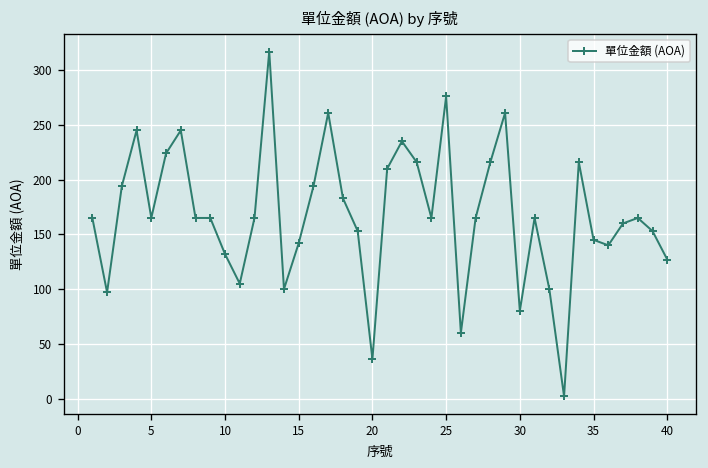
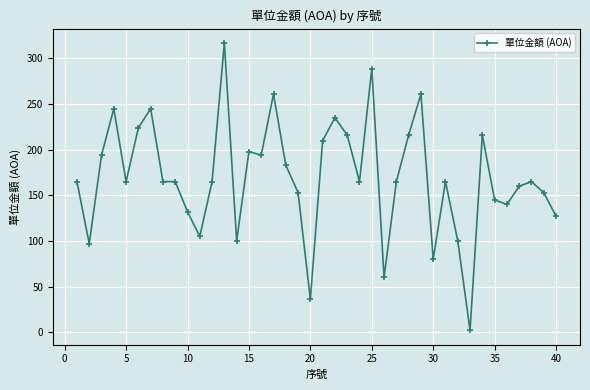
15: 140 -> 200
25: 280 -> 290
